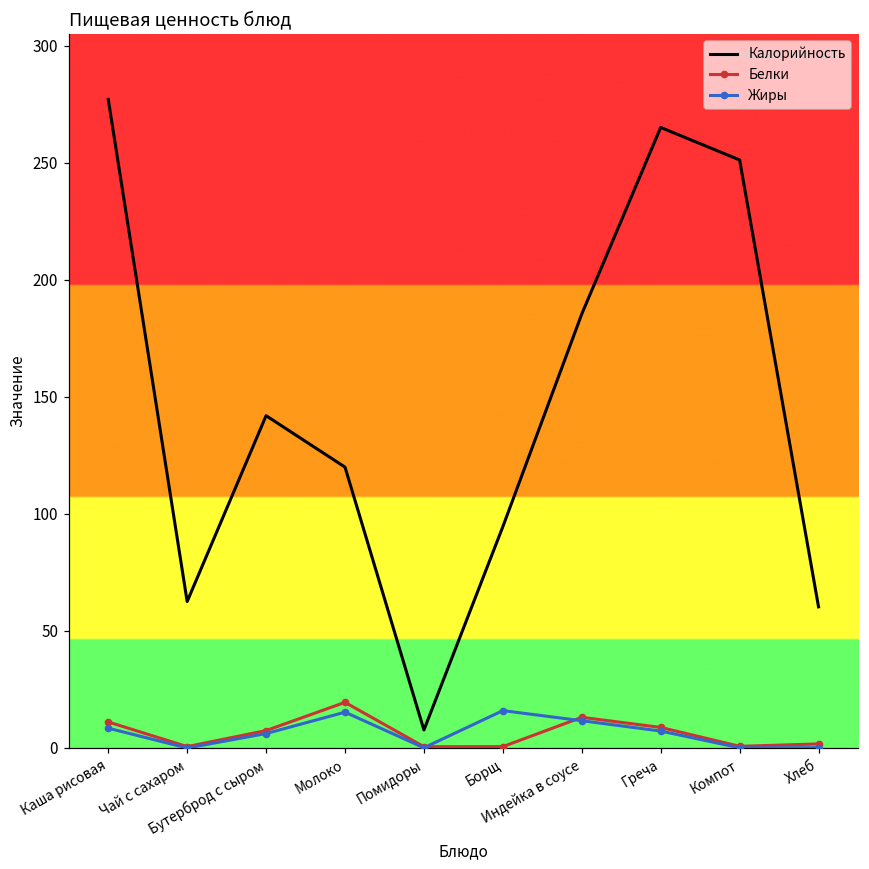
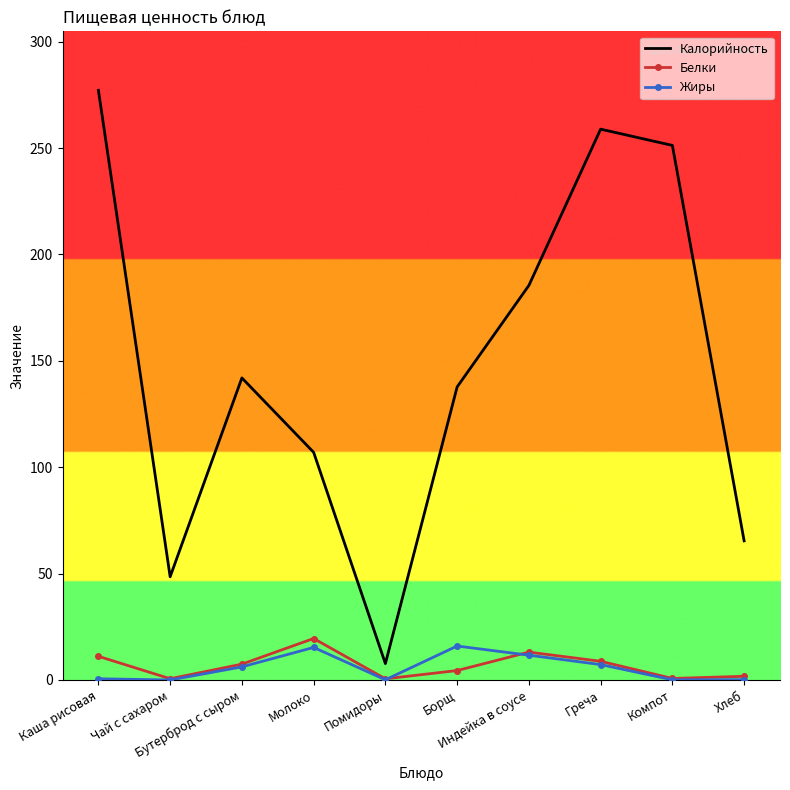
Жиры, Каша рисовая: 8 -> 1
Калорийность, Чай с сахаром: 63 -> 49
Калорийность, Молоко: 120 -> 107
Калорийность, Борщ: 95 -> 138
Белки, Борщ: 1 -> 4
Калорийность, Греча: 265 -> 259
Калорийность, Хлеб: 60 -> 65
